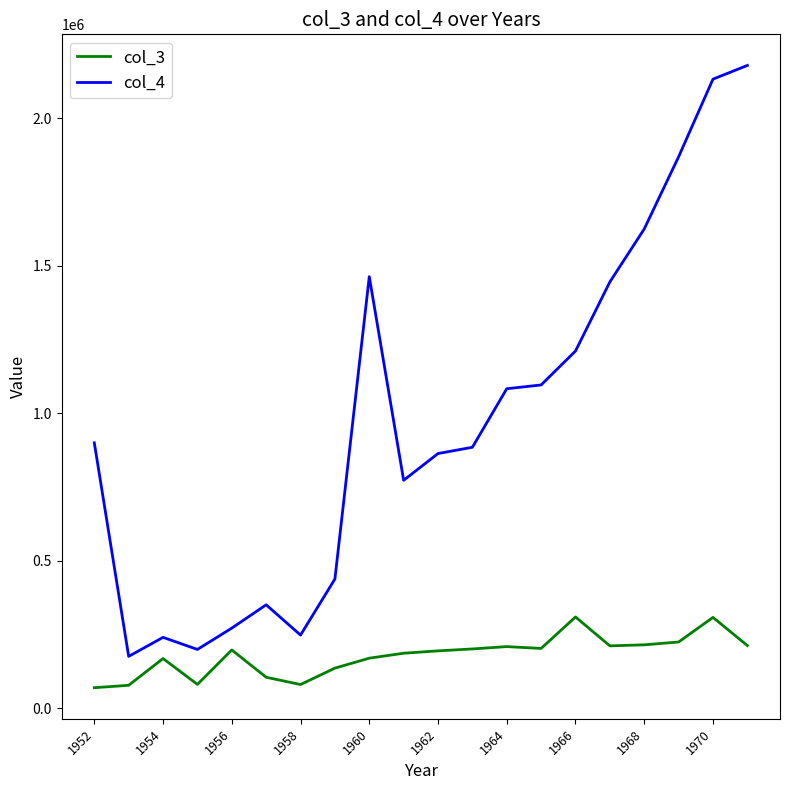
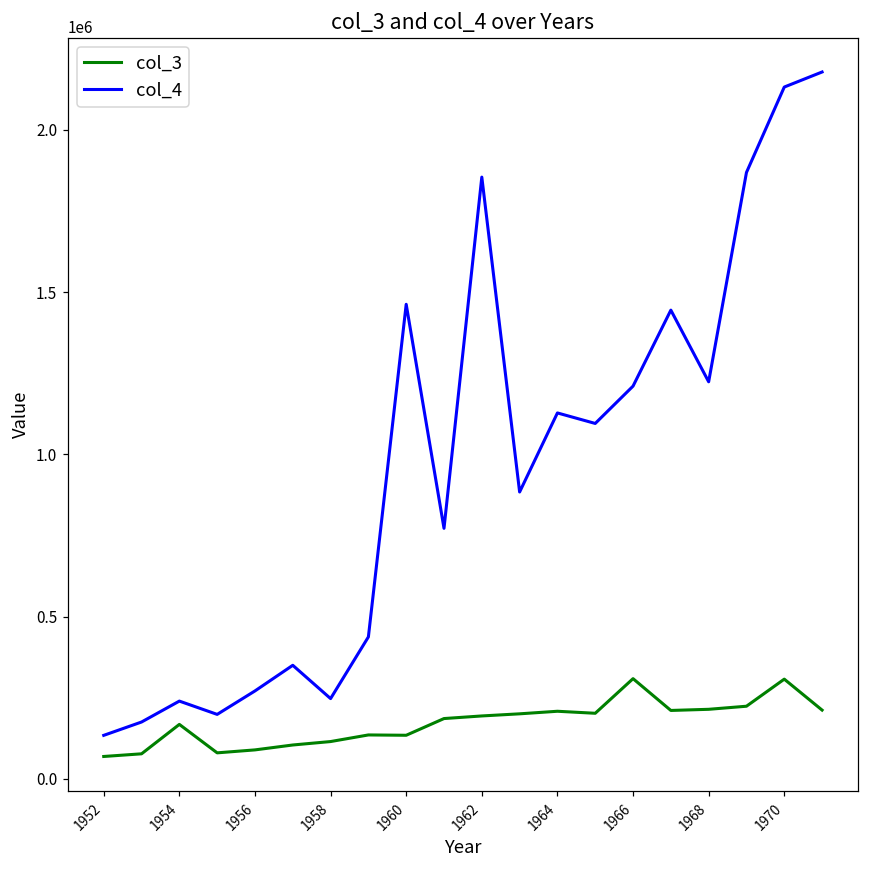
col_4, 1952: 900000 -> 130000
col_3, 1956: 200000 -> 90000
col_3, 1958: 80000 -> 110000
col_3, 1960: 170000 -> 130000
col_4, 1962: 860000 -> 1850000
col_4, 1964: 1080000 -> 1130000
col_4, 1968: 1620000 -> 1220000
